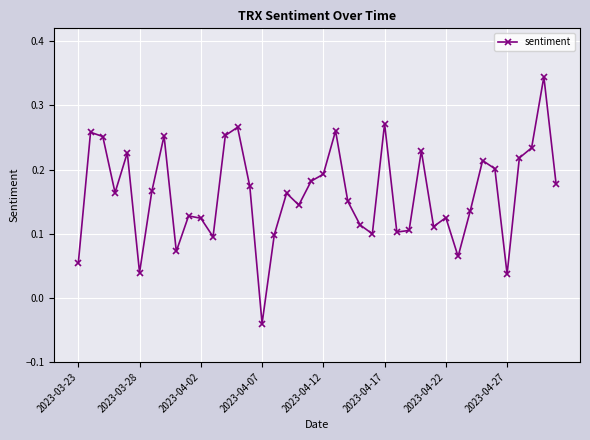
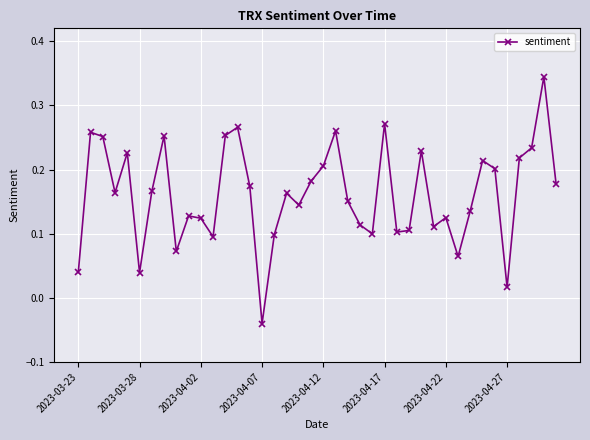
2023-03-23: 0.05 -> 0.04
2023-04-12: 0.19 -> 0.21
2023-04-27: 0.04 -> 0.02
